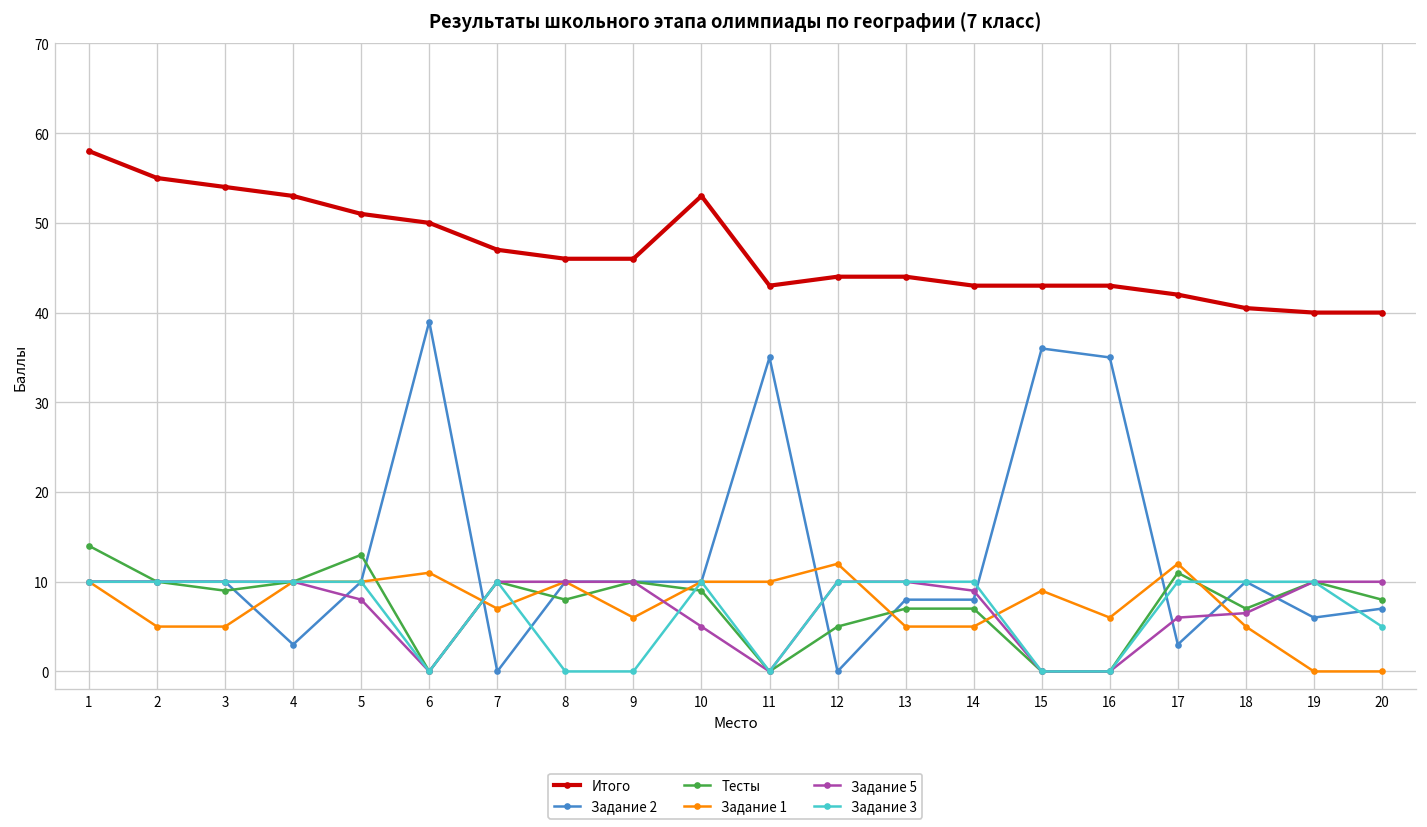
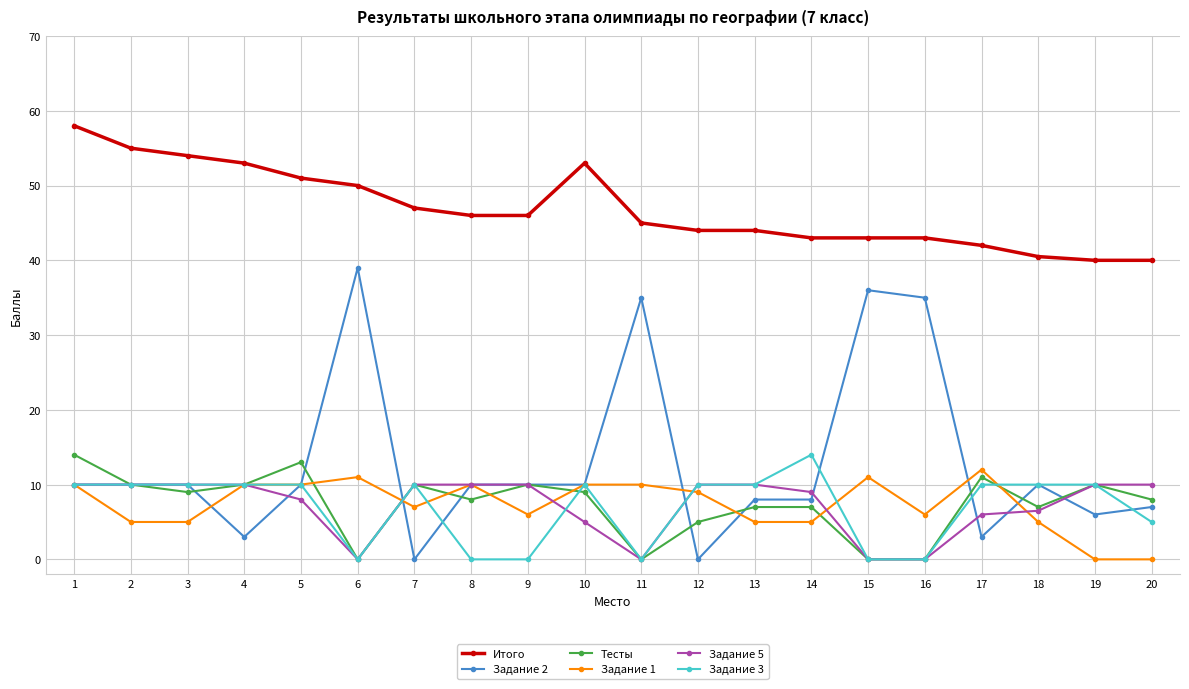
Итого, 11: 43 -> 45
Задание 1, 12: 12 -> 9
Задание 3, 14: 10 -> 14
Задание 1, 15: 9 -> 11
